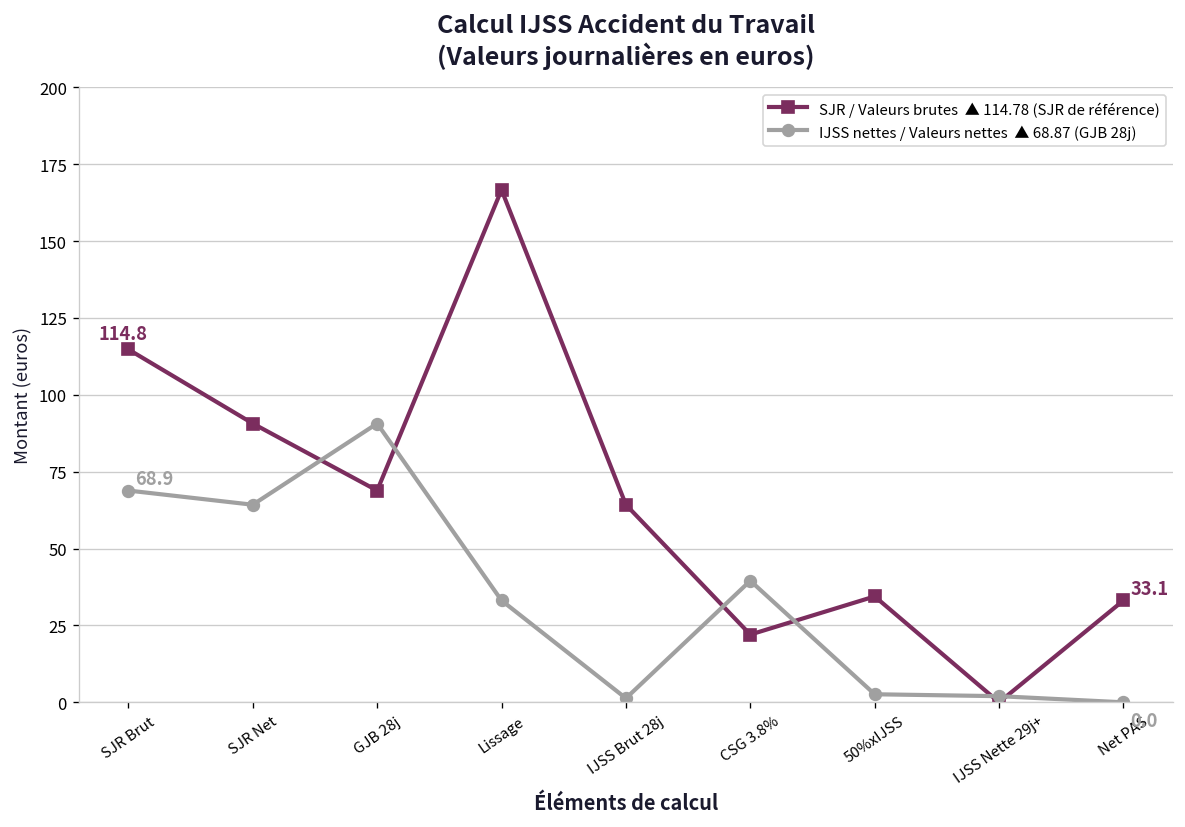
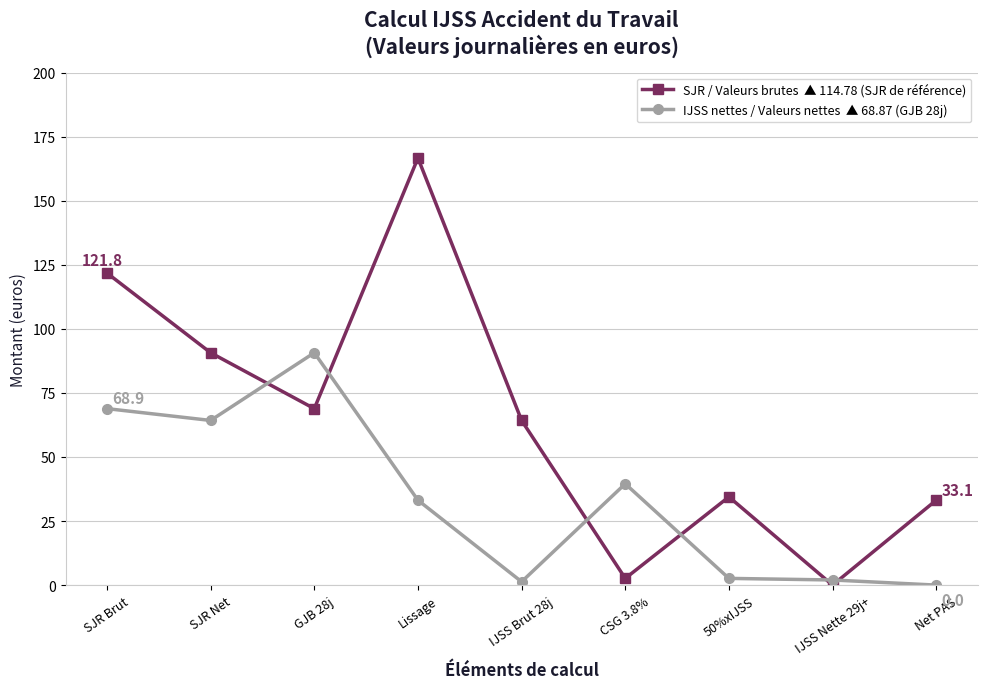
SJR / Valeurs brutes ▲ 114.78 (SJR de référence), SJR Brut: 114.8 -> 121.8
SJR / Valeurs brutes ▲ 114.78 (SJR de référence), CSG 3.8%: 22 -> 3
